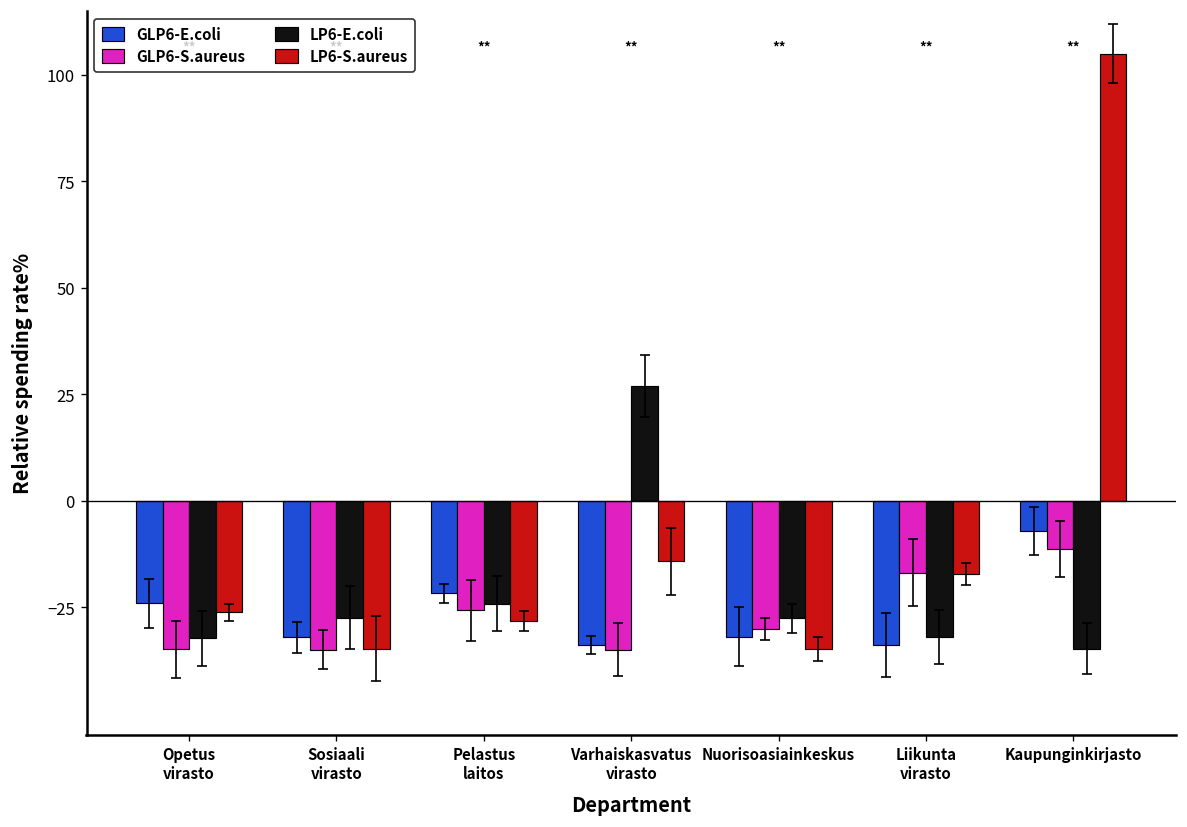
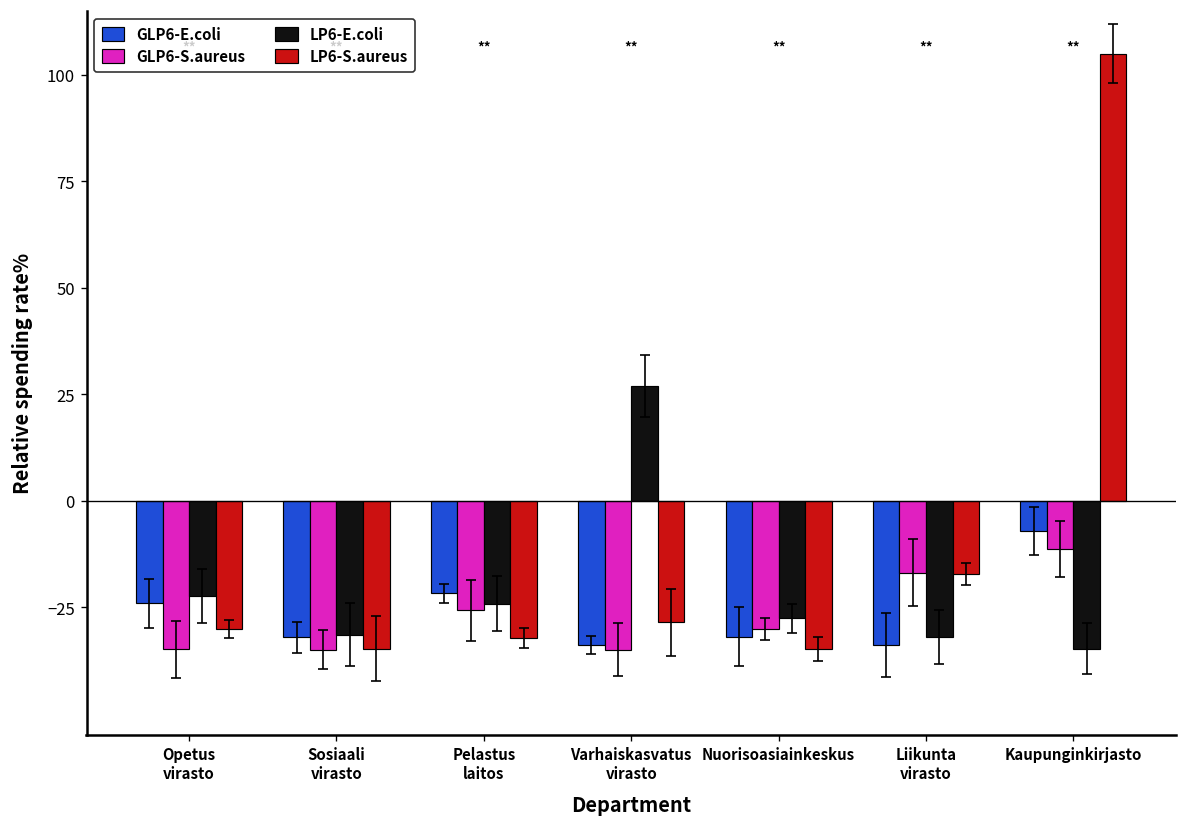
LP6-E.coli, Opetus virasto: -32 -> -22
LP6-S.aureus, Opetus virasto: -26 -> -30
LP6-E.coli, Sosiaali virasto: -28 -> -31
LP6-S.aureus, Pelastus laitos: -28 -> -32
LP6-S.aureus, Varhaiskasvatus virasto: -14 -> -29
